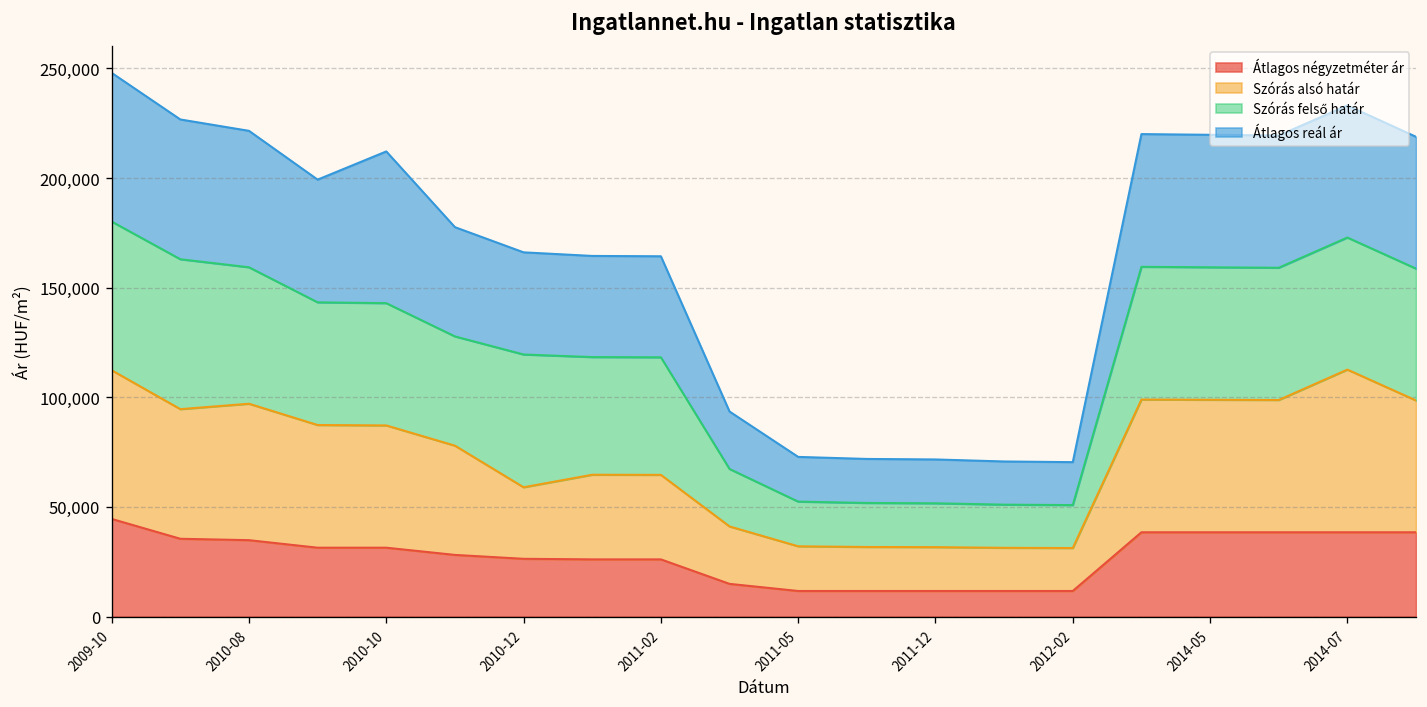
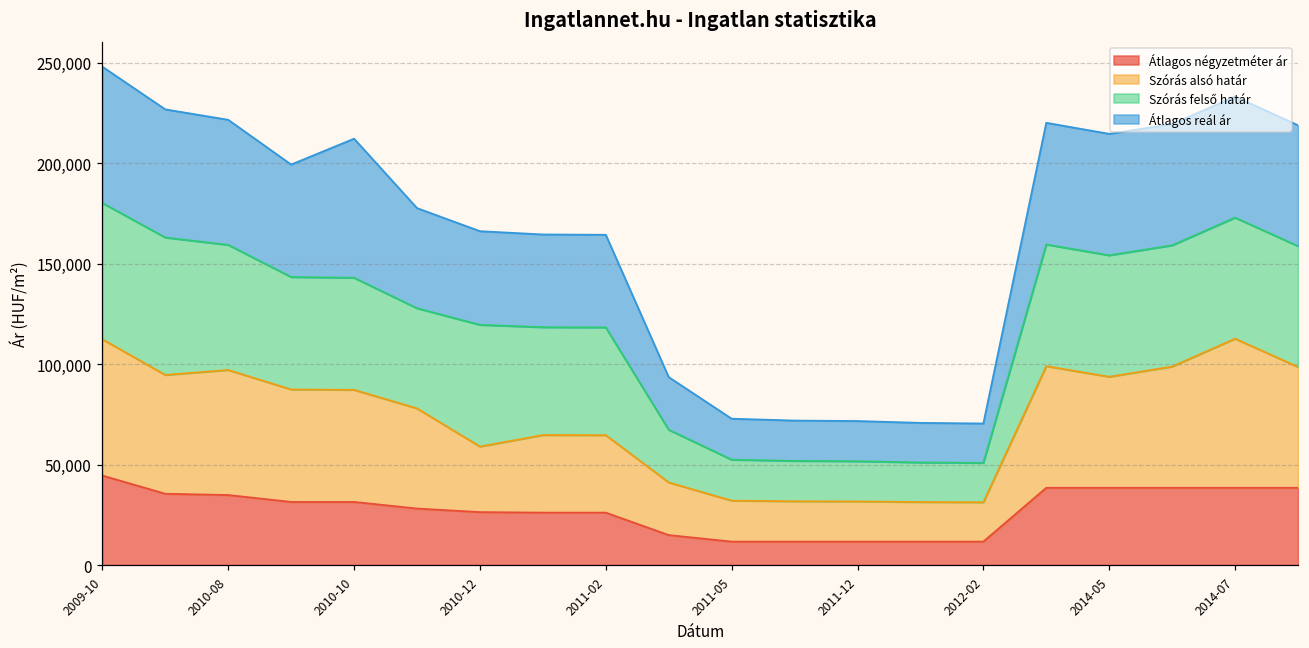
Szórás alsó határ, 2014-05: 60,000 -> 55,000
